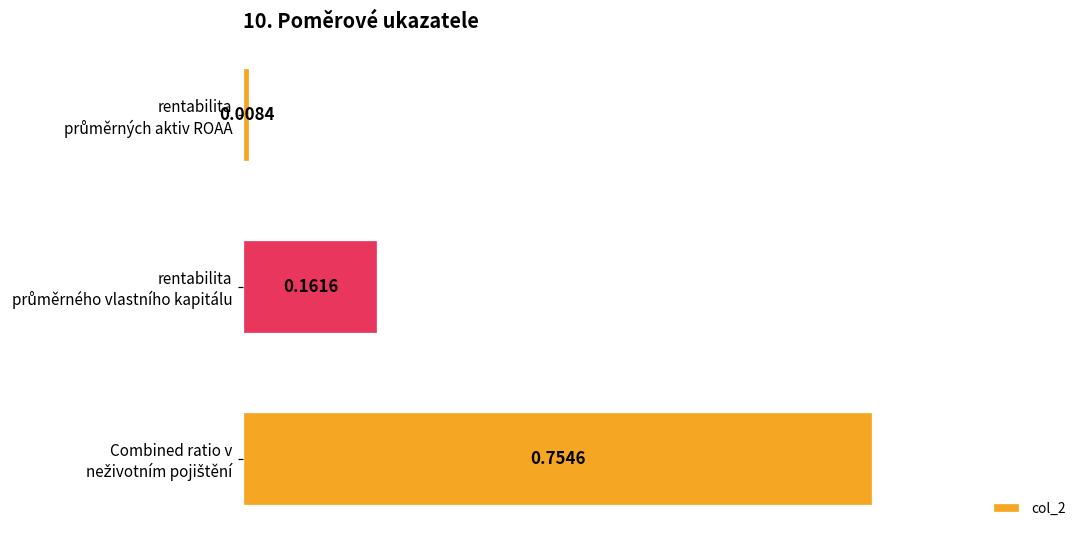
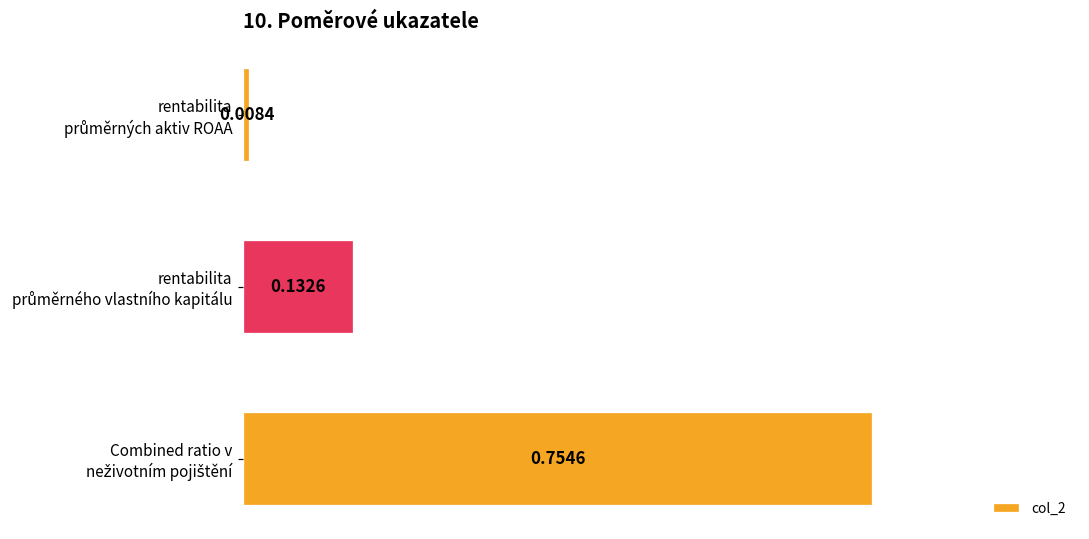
rentabilita průměrného vlastního kapitálu: 0.1616 -> 0.1326
